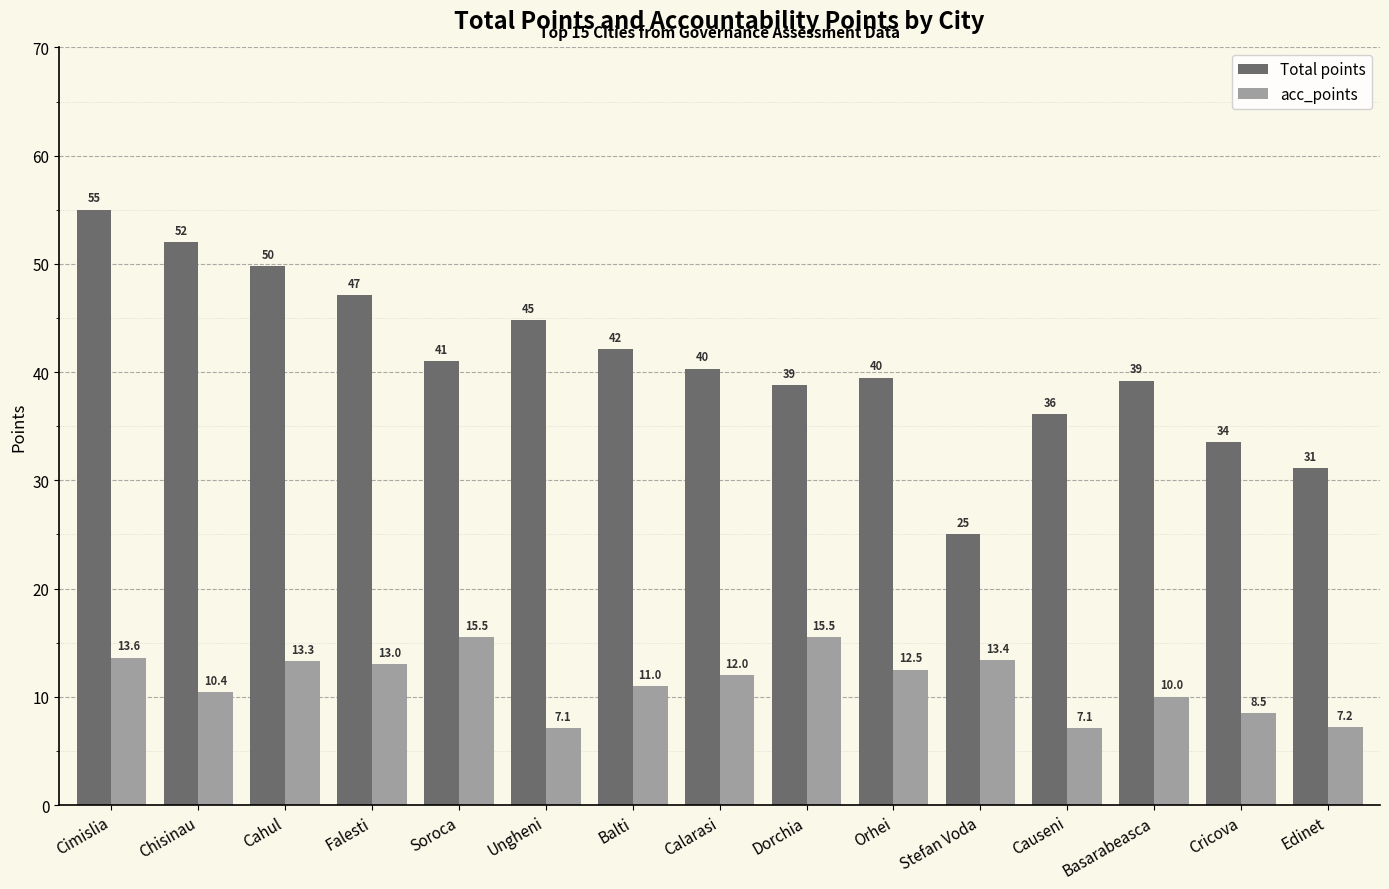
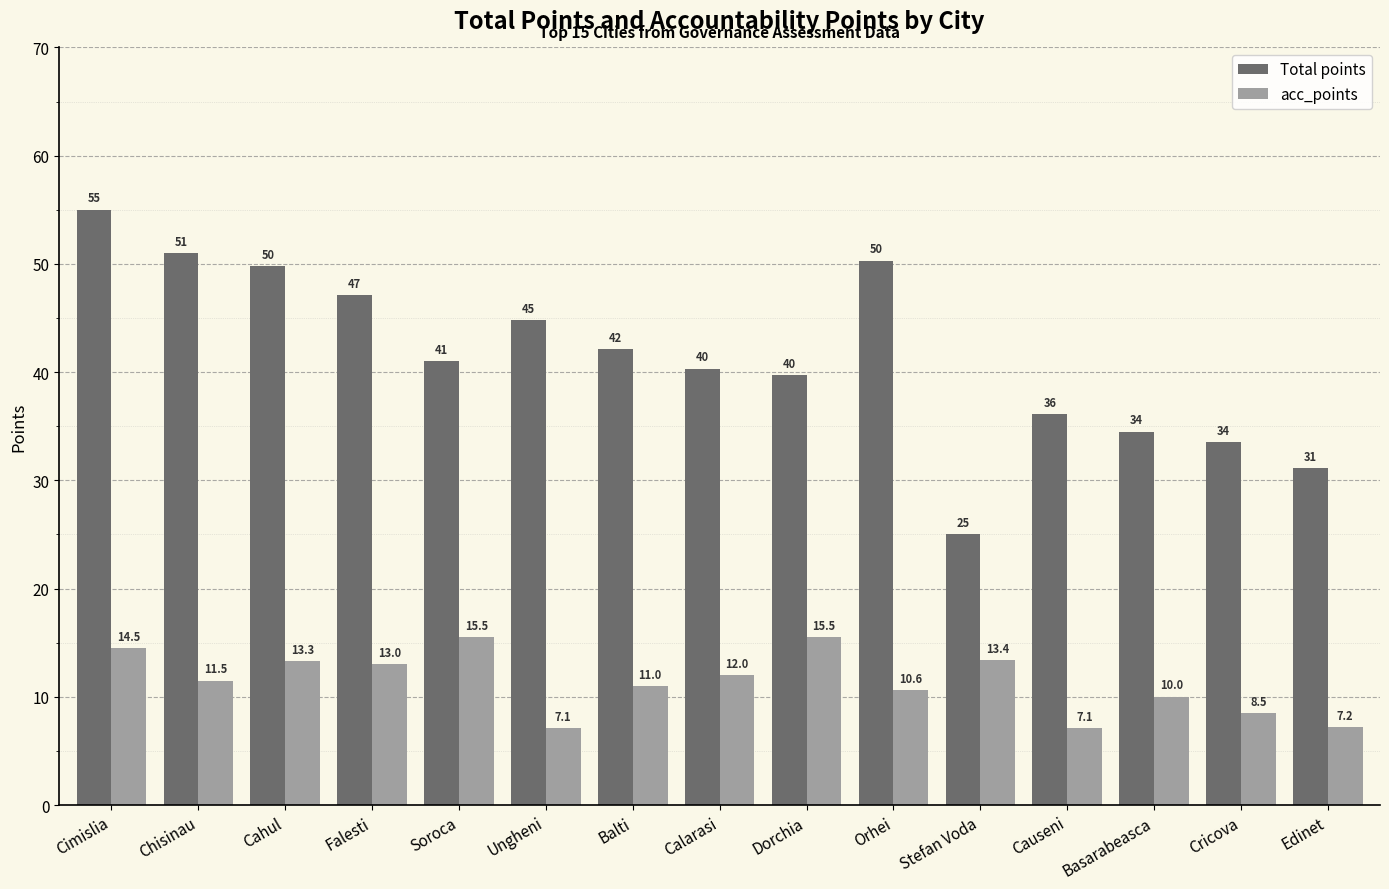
acc_points, Cimislia: 13.6 -> 14.5
Total points, Chisinau: 52 -> 51
acc_points, Chisinau: 10.4 -> 11.5
Total points, Dorchia: 39 -> 40
Total points, Orhei: 40 -> 50
acc_points, Orhei: 12.5 -> 10.6
Total points, Basarabeasca: 39 -> 34
